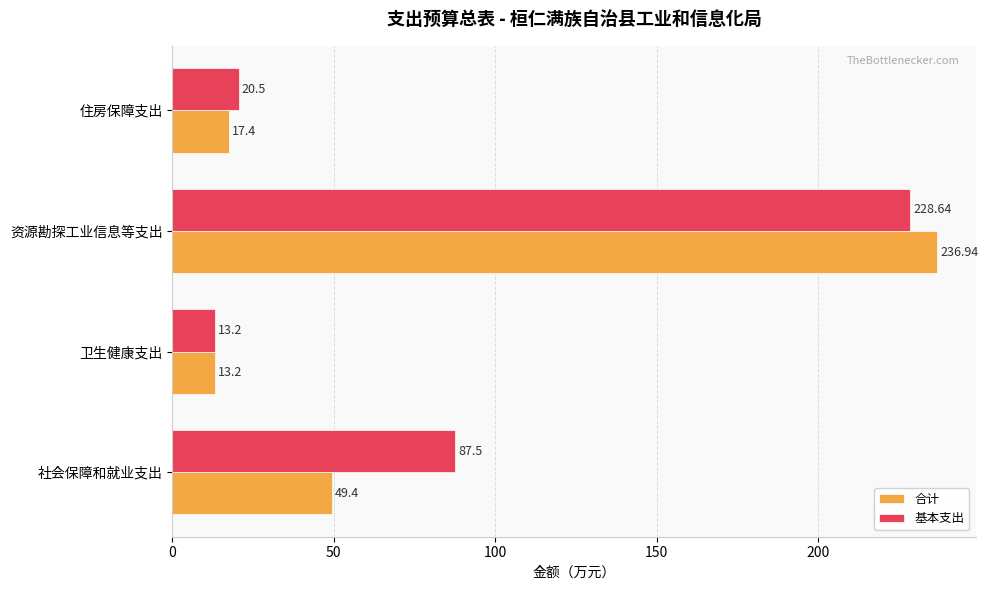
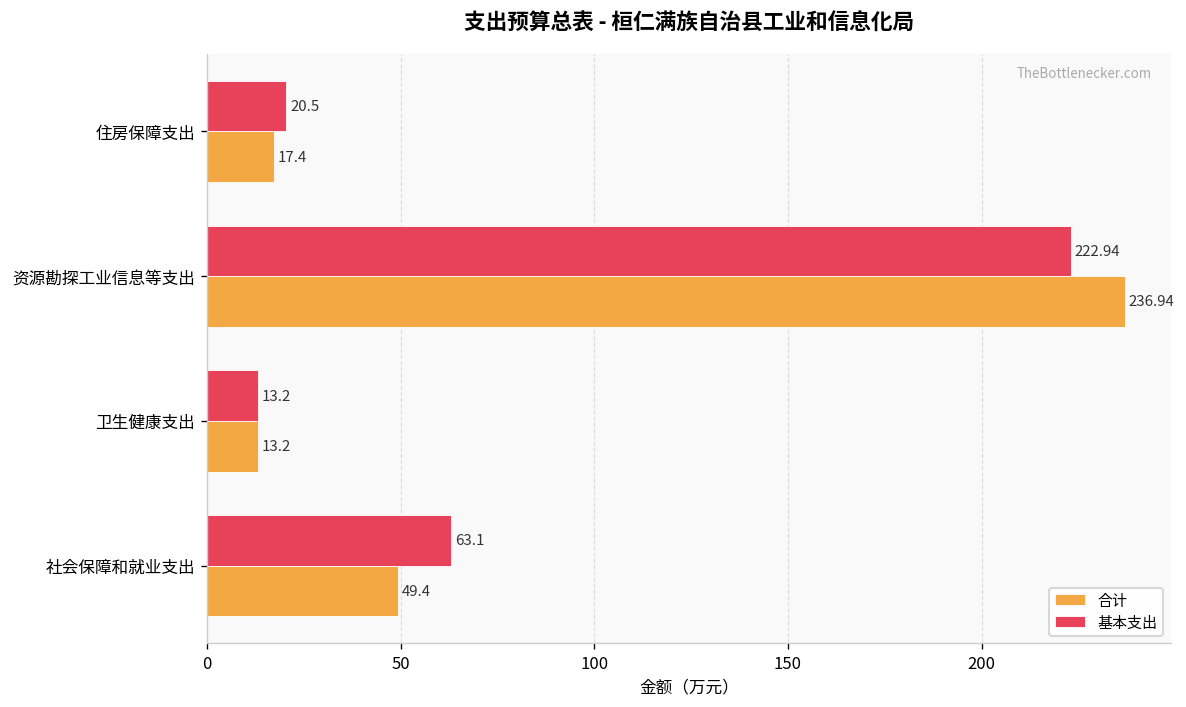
基本支出, 资源勘探工业信息等支出: 228.64 -> 222.94
基本支出, 社会保障和就业支出: 87.5 -> 63.1
